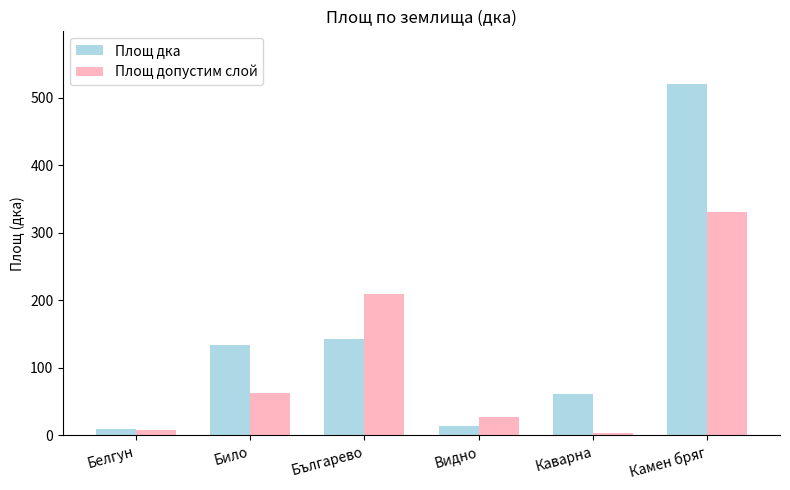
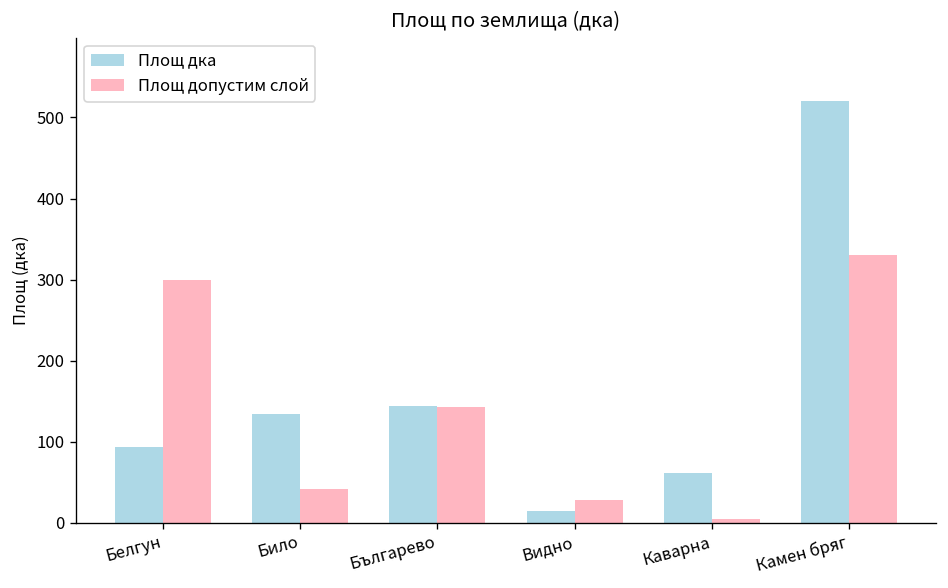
Площ дка, Белгун: 10 -> 90
Площ допустим слой, Белгун: 10 -> 300
Площ допустим слой, Било: 60 -> 40
Площ допустим слой, Българево: 210 -> 140
